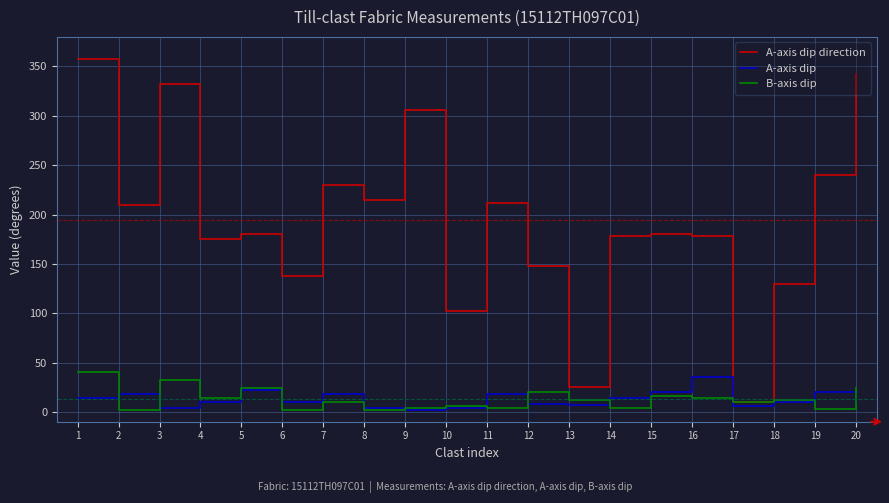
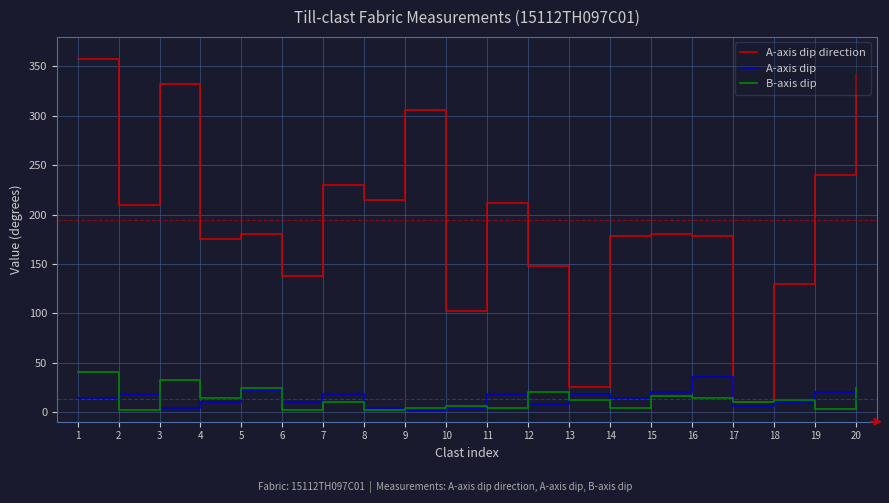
A-axis dip, 13: 10 -> 20
